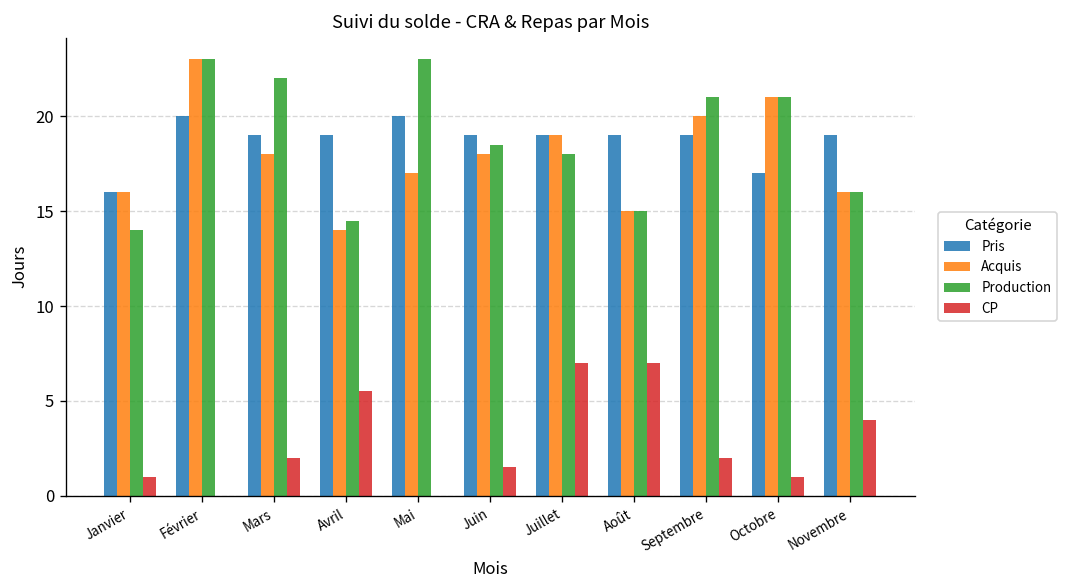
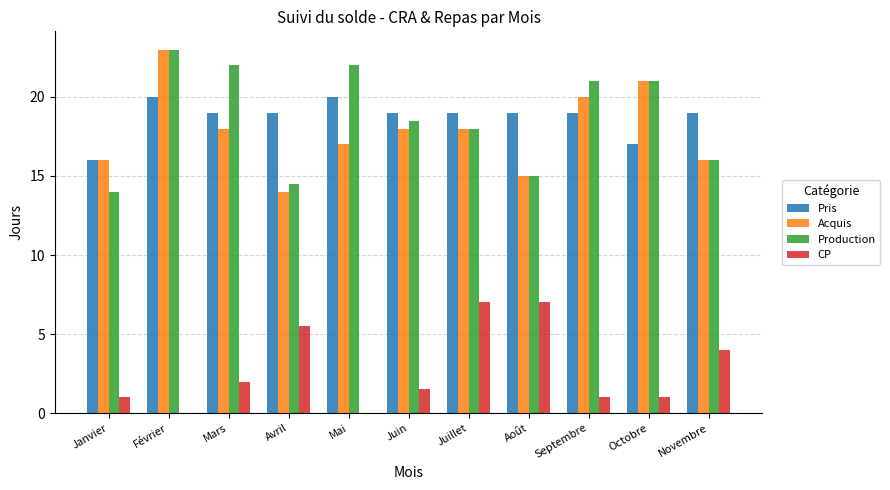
Production, Mai: 23 -> 22
Acquis, Juillet: 19 -> 18
CP, Septembre: 2 -> 1
